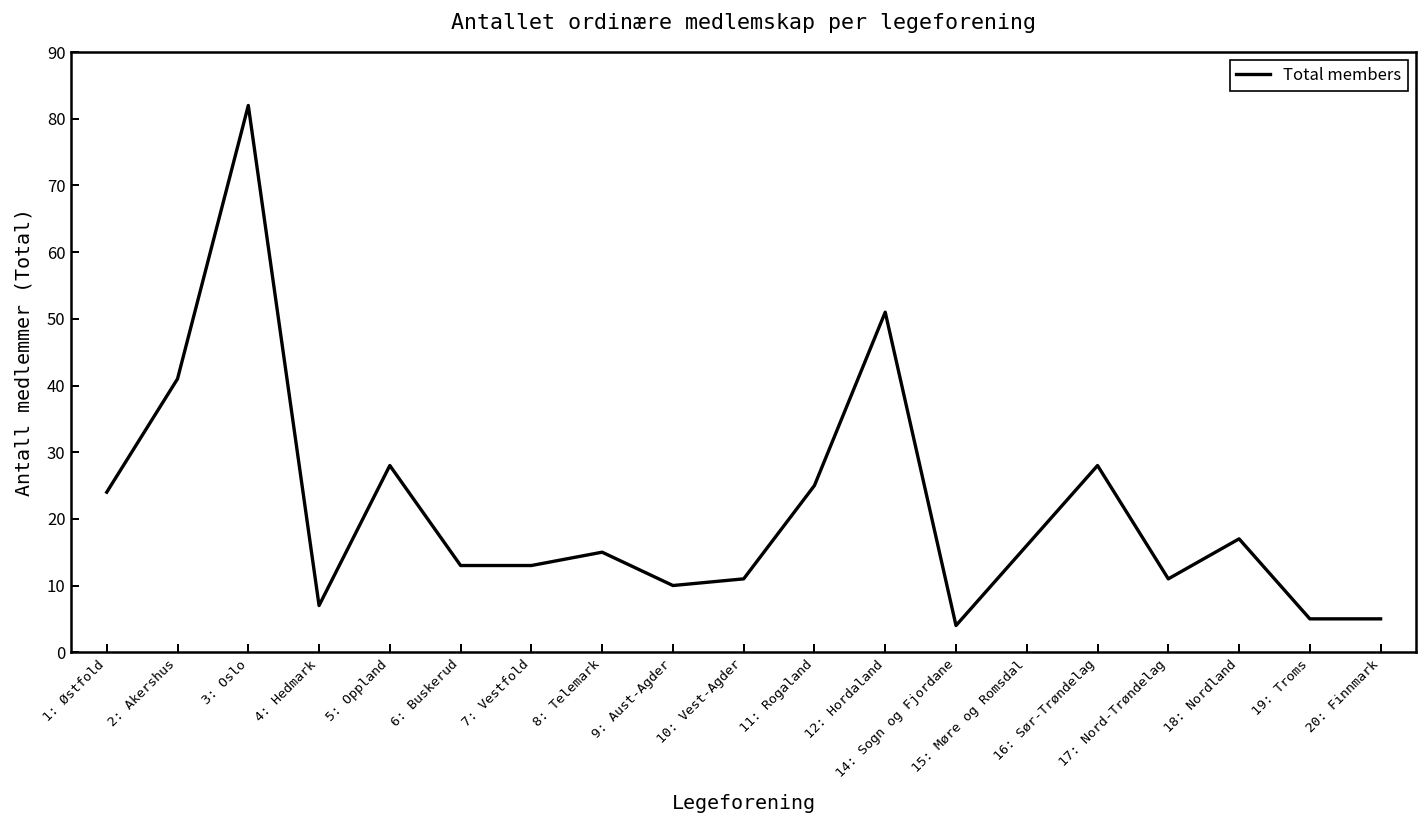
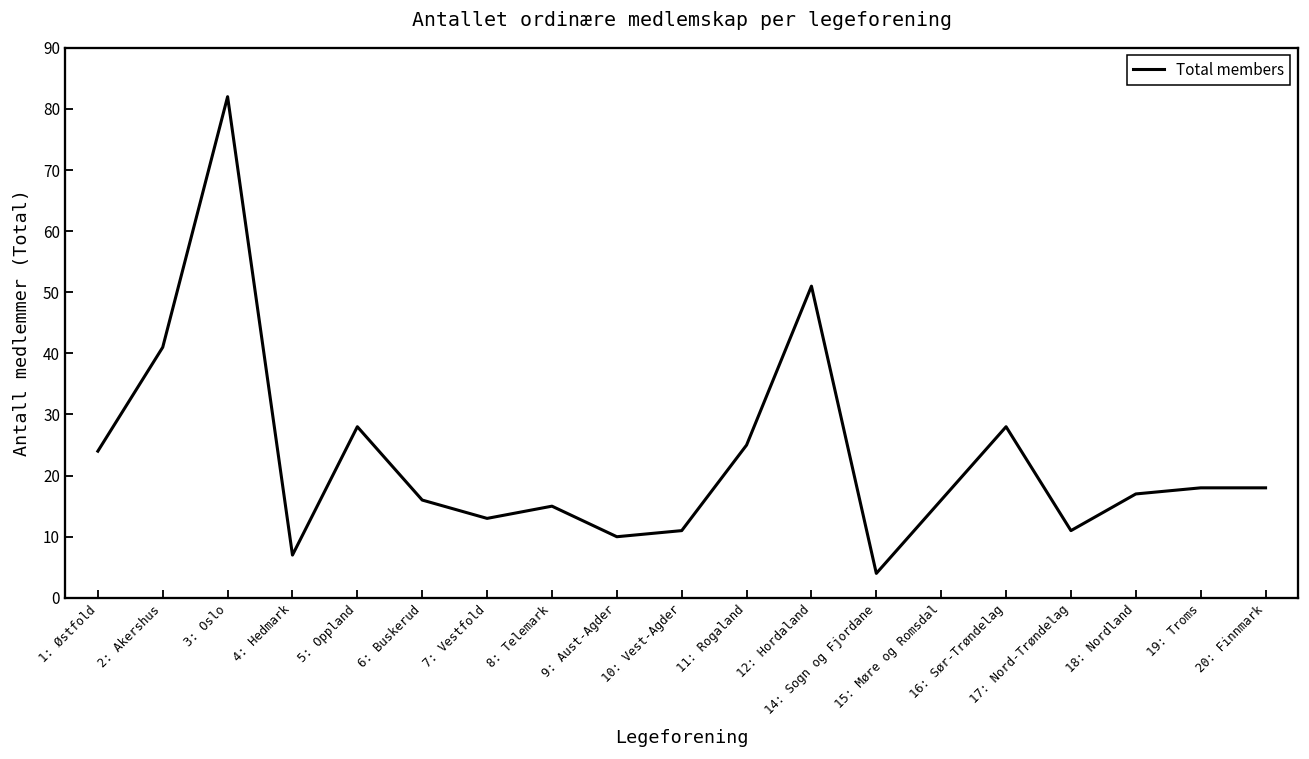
6: Buskerud: 13 -> 16
19: Troms: 5 -> 18
20: Finnmark: 5 -> 18
